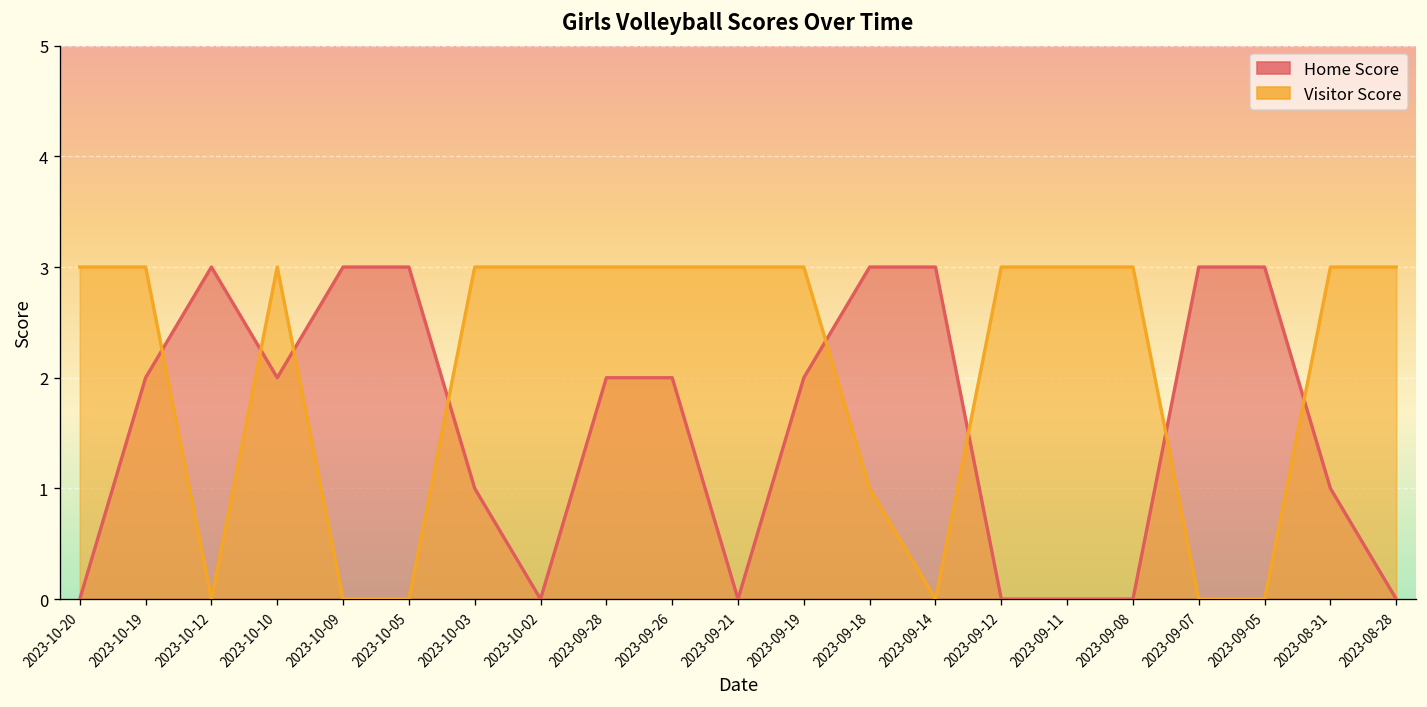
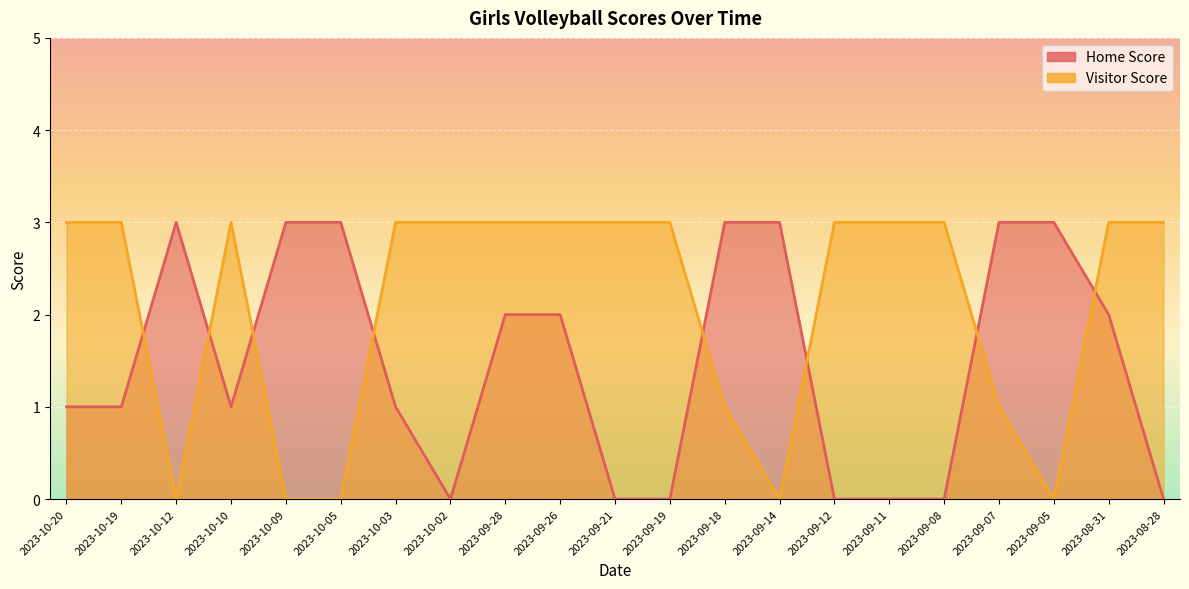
Home Score, 2023-10-20: 0 -> 1
Home Score, 2023-10-19: 2 -> 1
Home Score, 2023-10-10: 2 -> 1
Home Score, 2023-09-19: 2 -> 0
Visitor Score, 2023-09-07: 0 -> 1
Home Score, 2023-08-31: 1 -> 2
